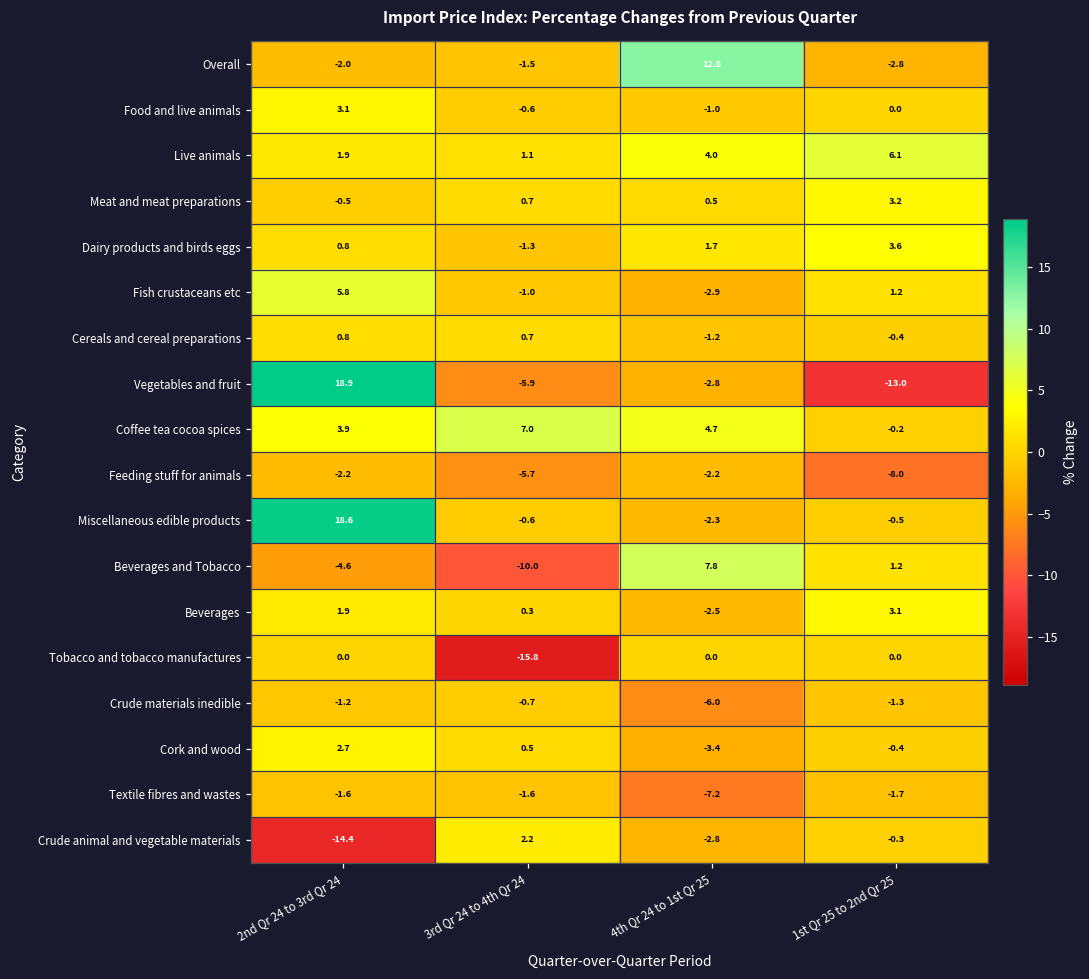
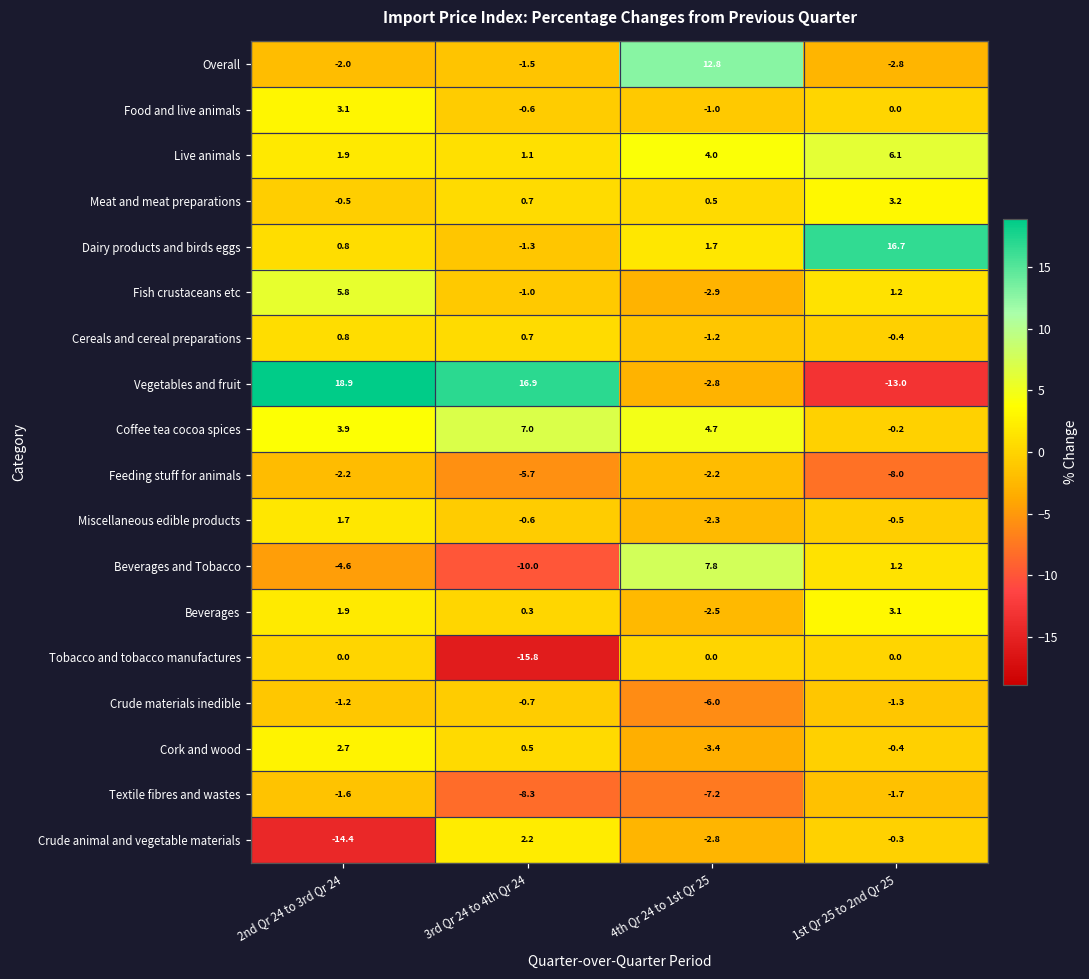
Dairy products and birds eggs, 1st Qr 25 to 2nd Qr 25: 3.6 -> 16.7
Vegetables and fruit, 3rd Qr 24 to 4th Qr 24: -5.9 -> 16.9
Miscellaneous edible products, 2nd Qr 24 to 3rd Qr 24: 18.6 -> 1.7
Textile fibres and wastes, 3rd Qr 24 to 4th Qr 24: -1.6 -> -8.3
